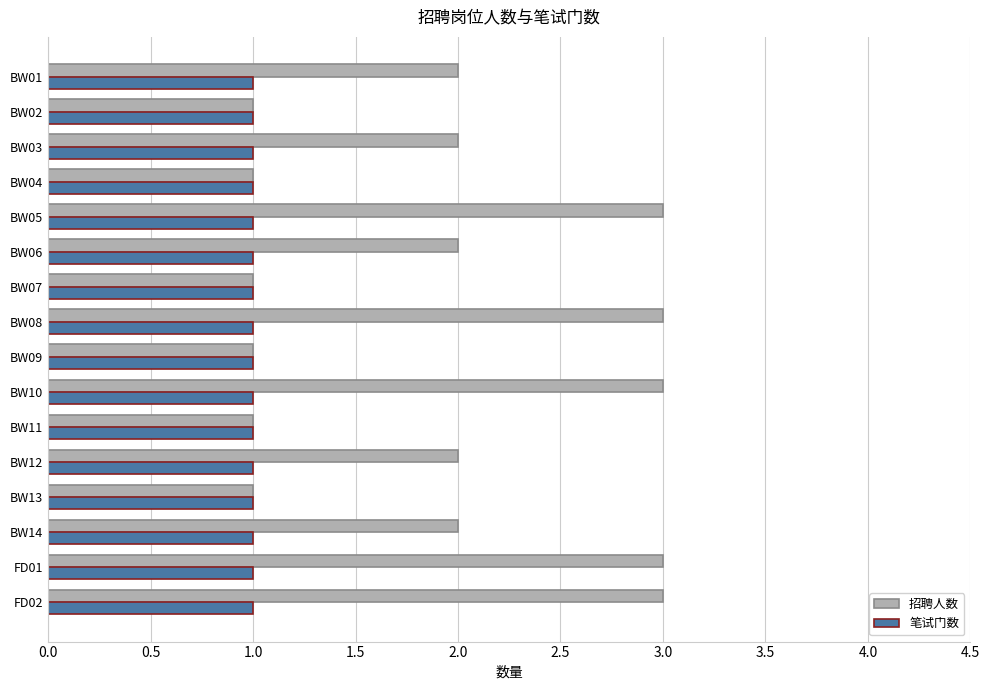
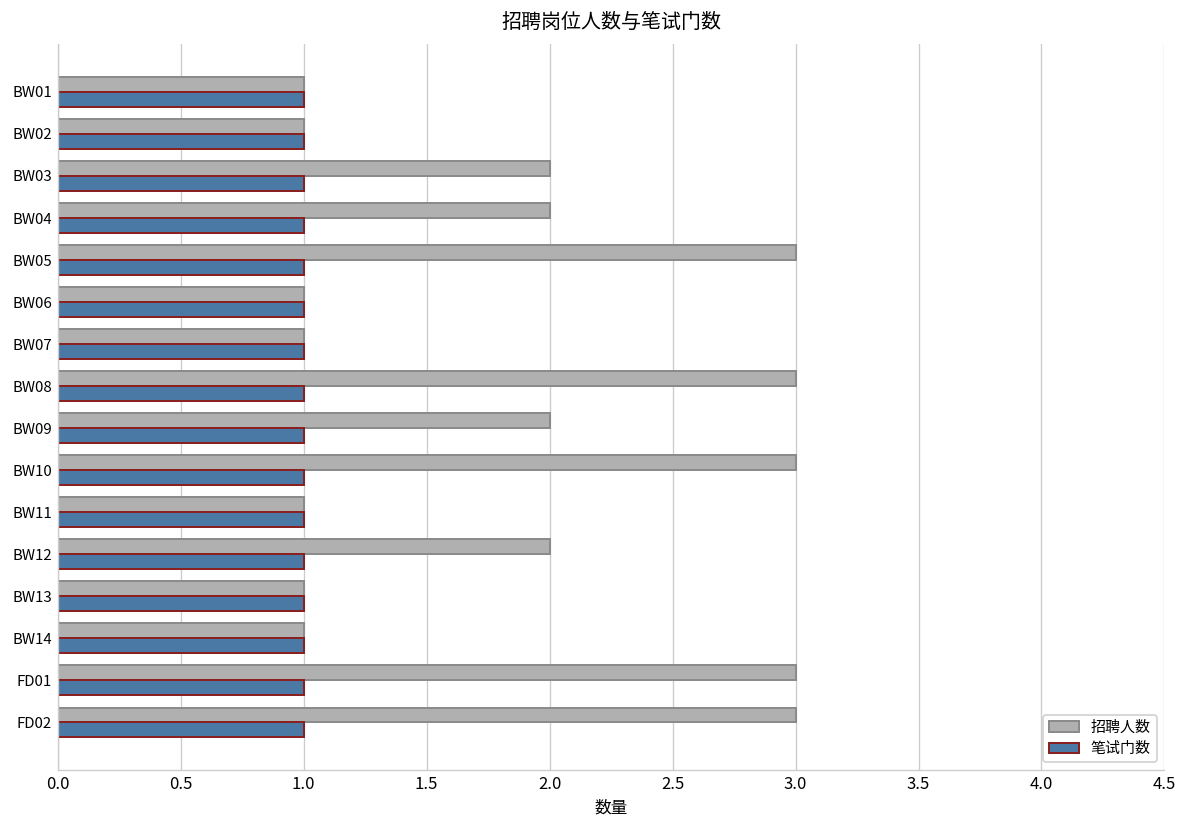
招聘人数, BW01: 2 -> 1
招聘人数, BW04: 1 -> 2
招聘人数, BW06: 2 -> 1
招聘人数, BW09: 1 -> 2
招聘人数, BW14: 2 -> 1
